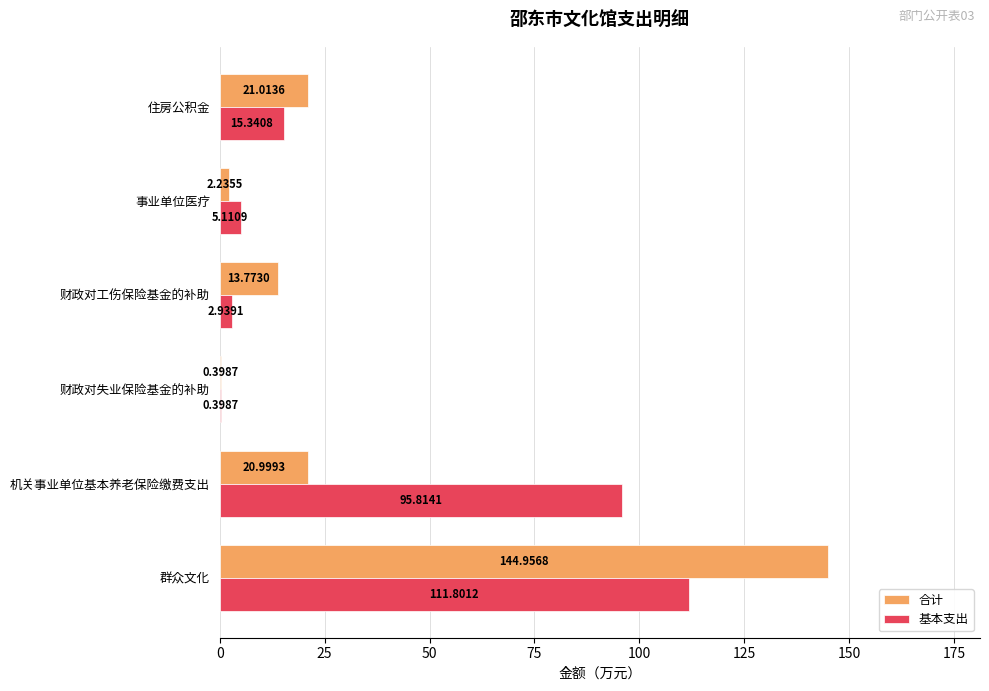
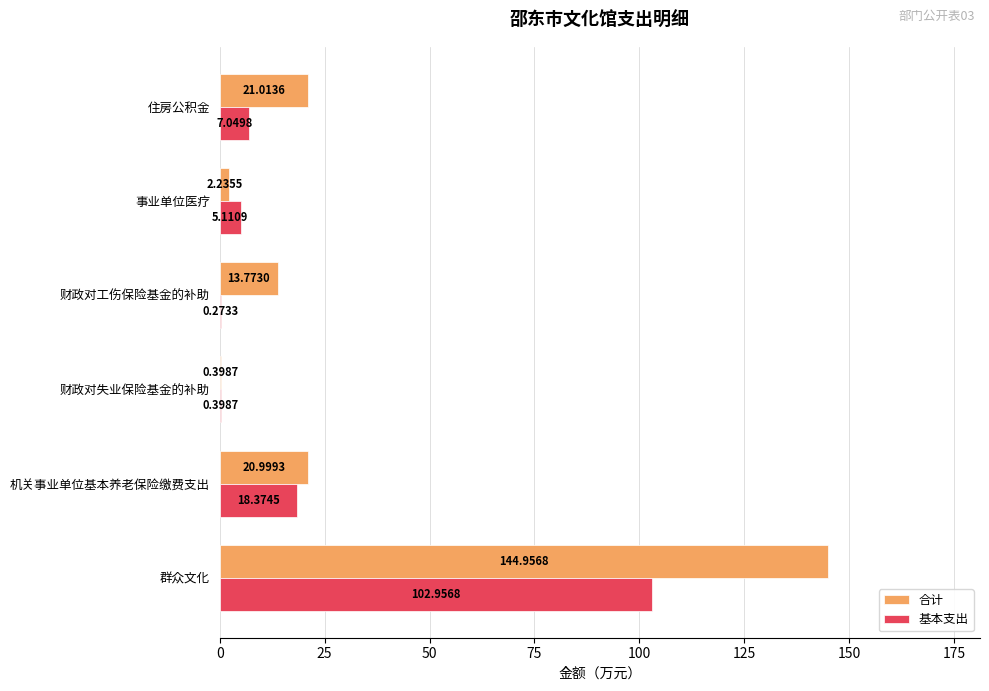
基本支出, 住房公积金: 15.3408 -> 7.0498
基本支出, 财政对工伤保险基金的补助: 2.9391 -> 0.2733
基本支出, 机关事业单位基本养老保险缴费支出: 95.8141 -> 18.3745
基本支出, 群众文化: 111.8012 -> 102.9568
